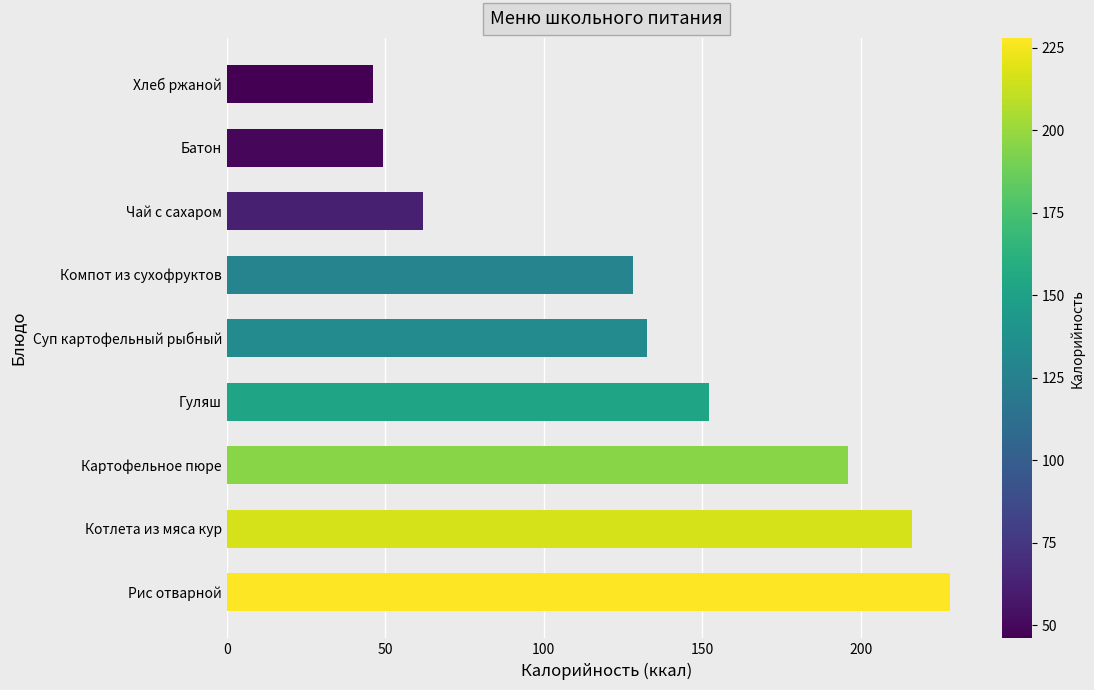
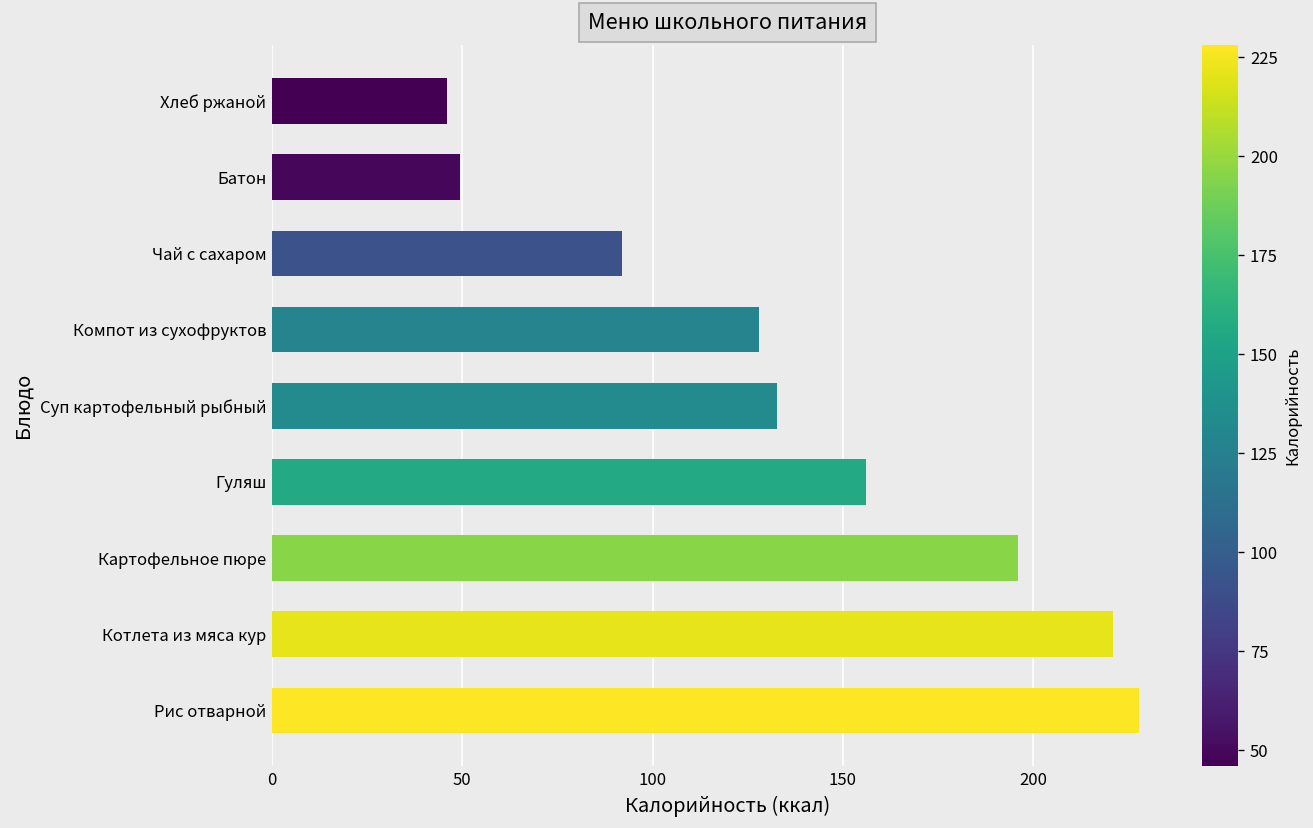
Чай с сахаром: 62 -> 92
Гуляш: 152 -> 156
Котлета из мяса кур: 216 -> 221
